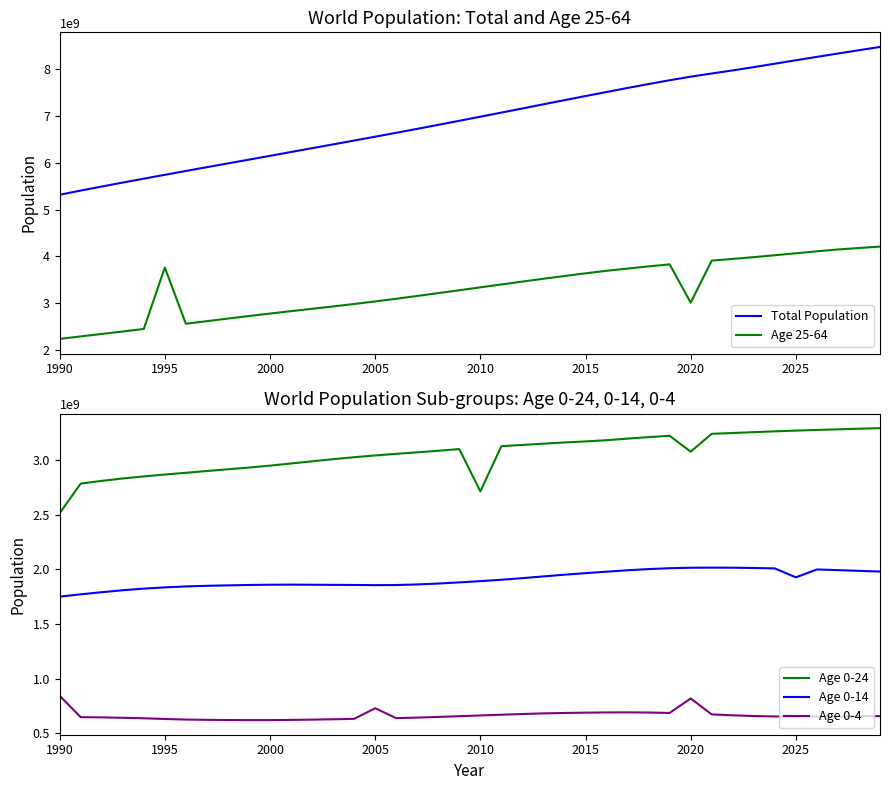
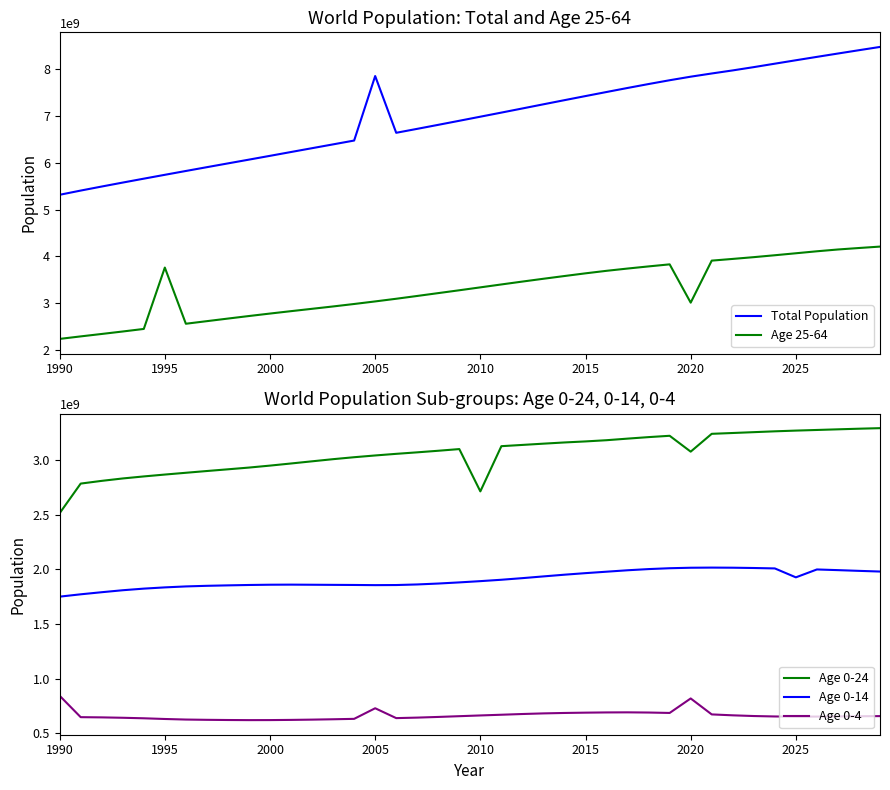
World Population: Total and Age 25-64, Total Population, 2005: 6600000000 -> 7900000000
